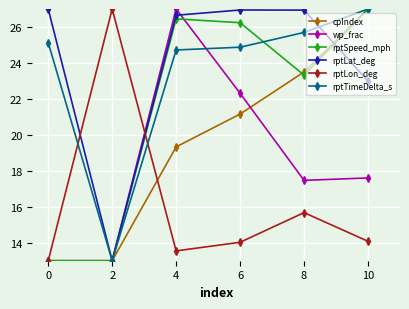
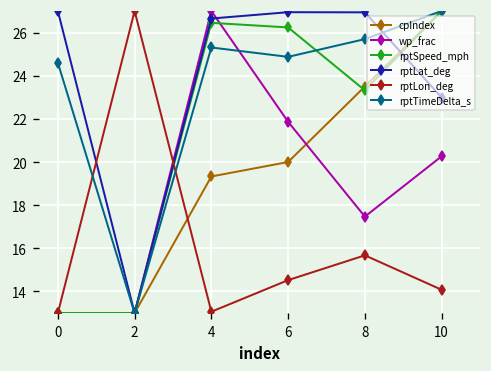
rptTimeDelta_s, 0: 25.1 -> 24.6
rptLon_deg, 4: 13.5 -> 13.1
rptTimeDelta_s, 4: 24.7 -> 25.3
cpIndex, 6: 21.2 -> 20.0
wp_frac, 6: 22.3 -> 21.9
rptLon_deg, 6: 14.0 -> 14.5
wp_frac, 10: 17.6 -> 20.3
